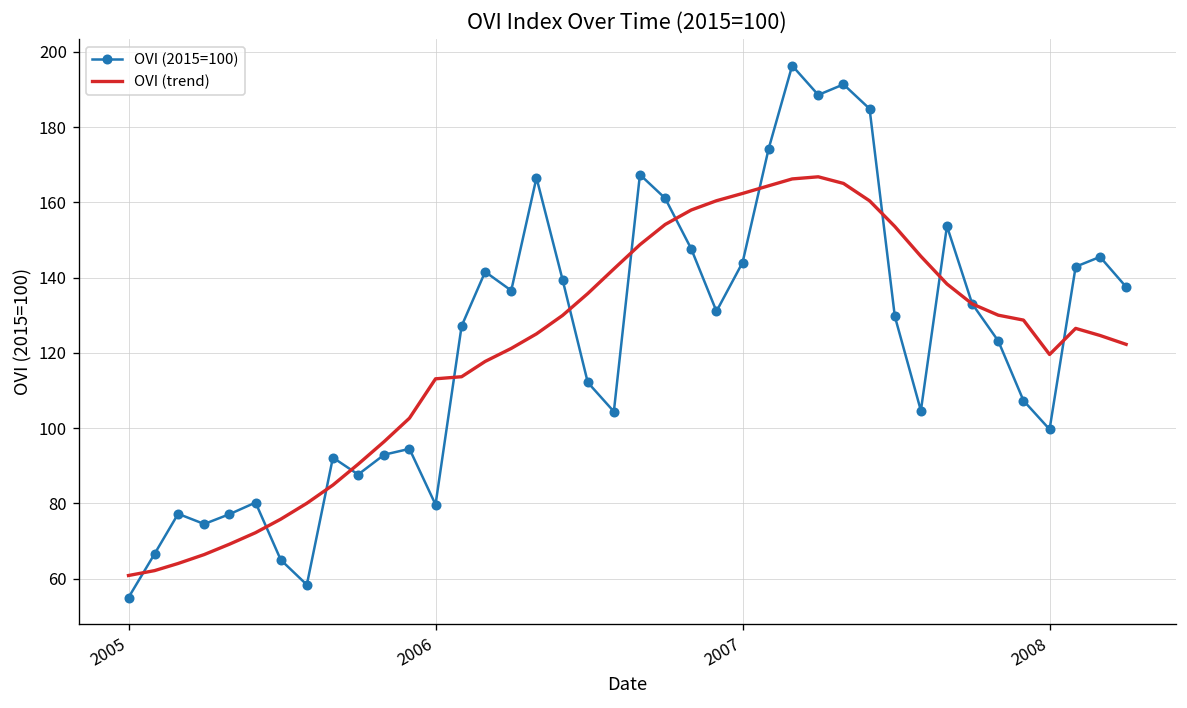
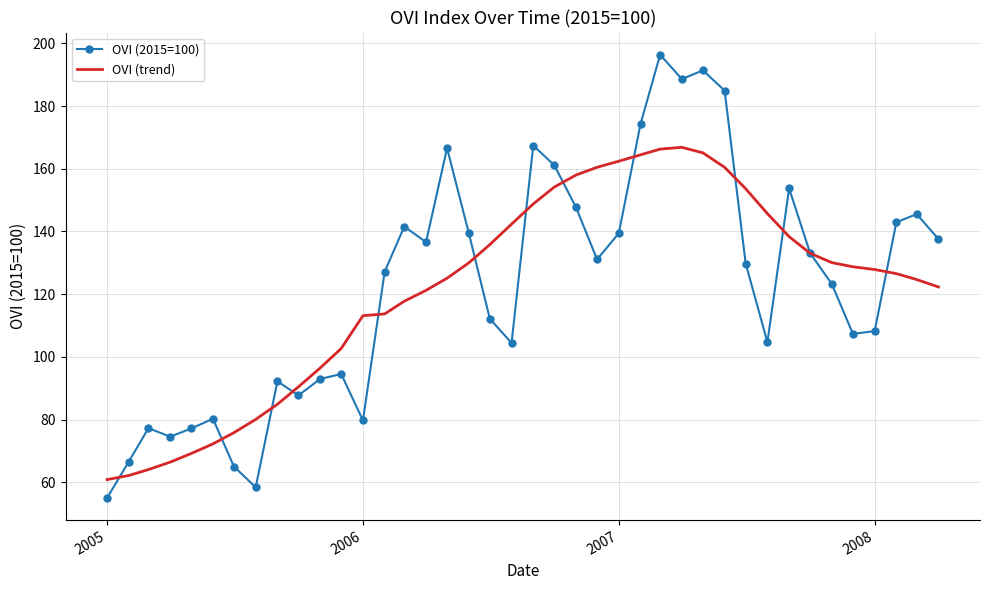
OVI (2015=100), 2007: 144 -> 139
OVI (2015=100), 2008: 100 -> 108
OVI (trend), 2008: 120 -> 128
